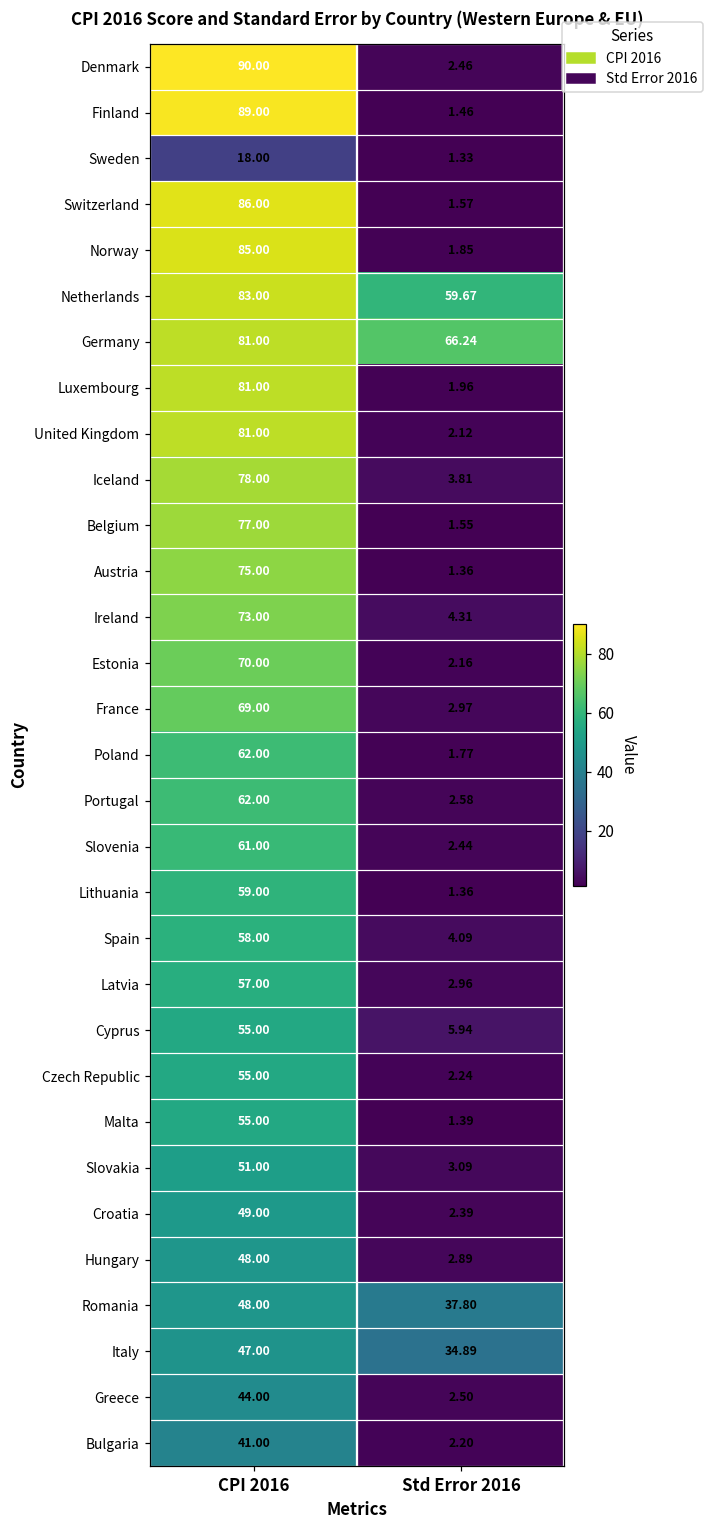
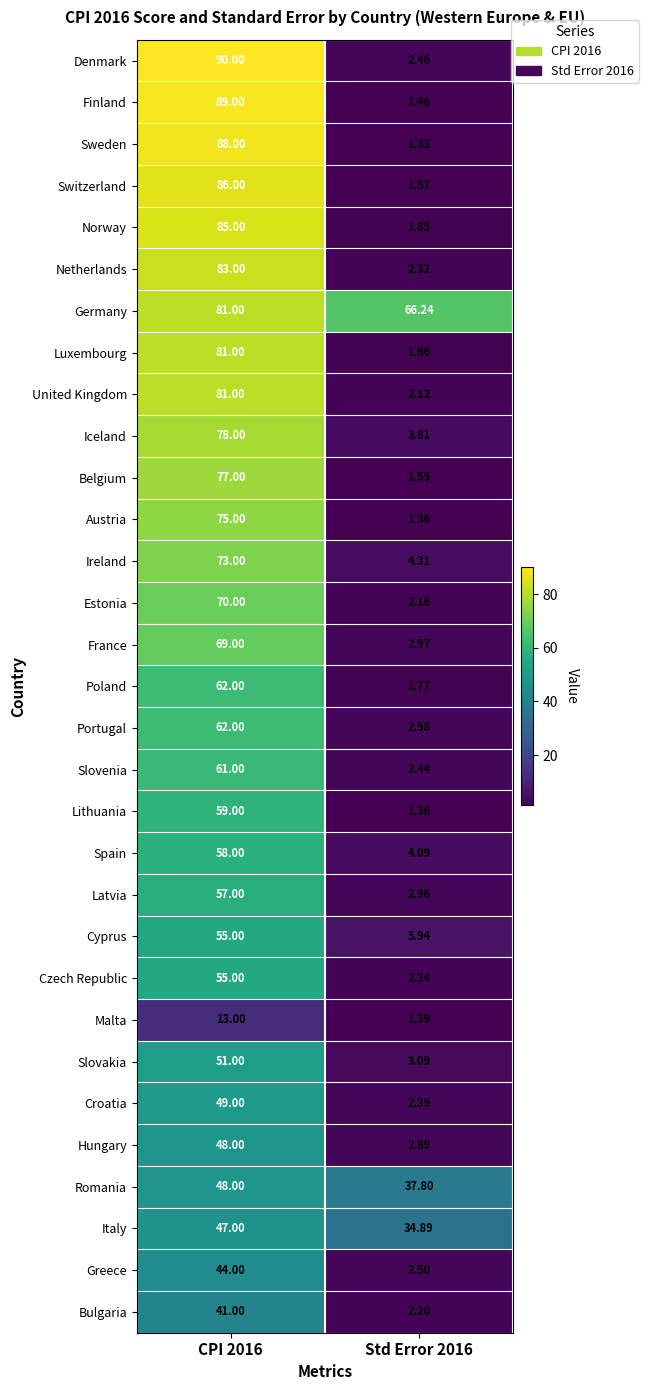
Sweden, CPI 2016: 18.00 -> 88.00
Netherlands, Std Error 2016: 59.67 -> 2.32
Malta, CPI 2016: 55.00 -> 13.00
